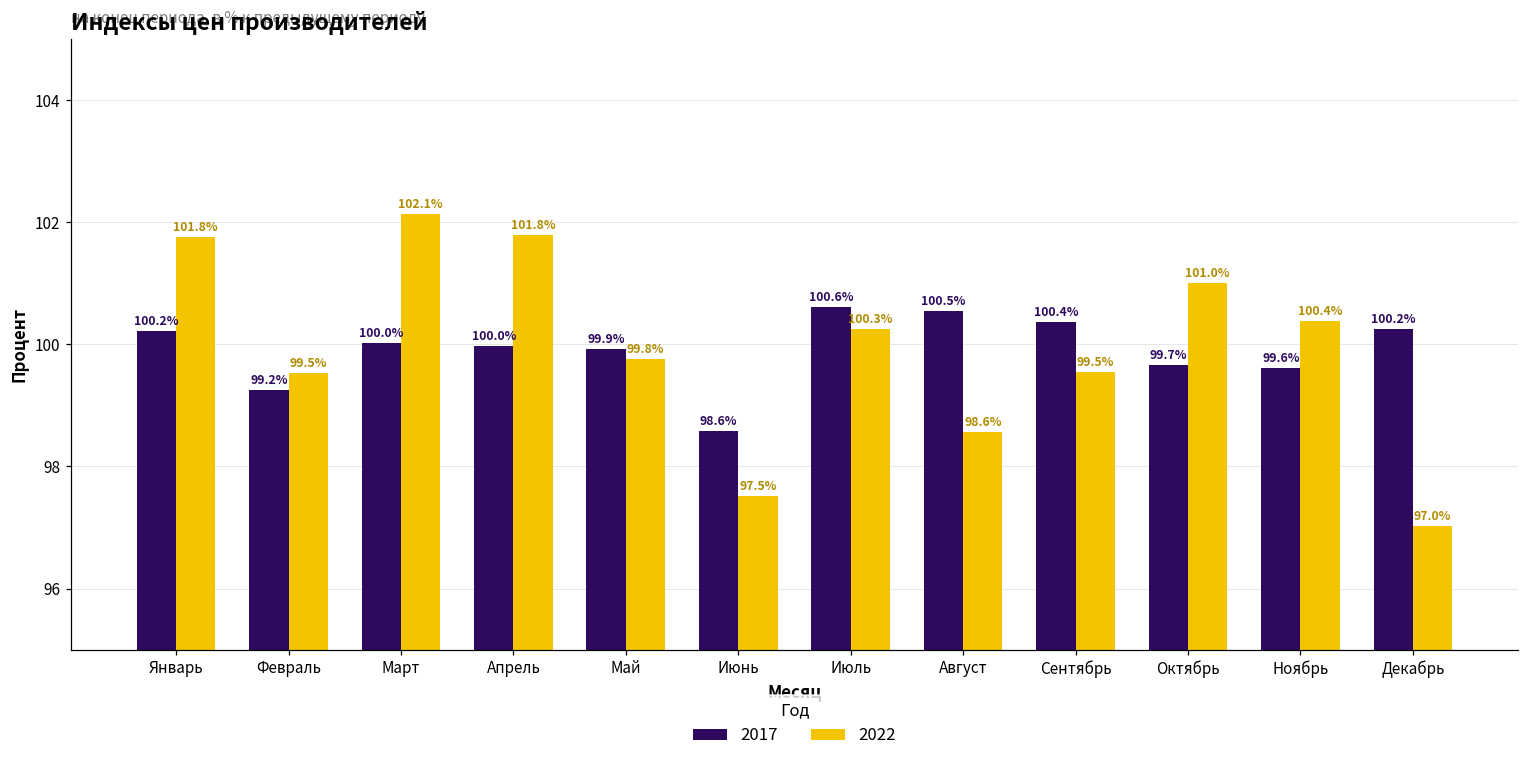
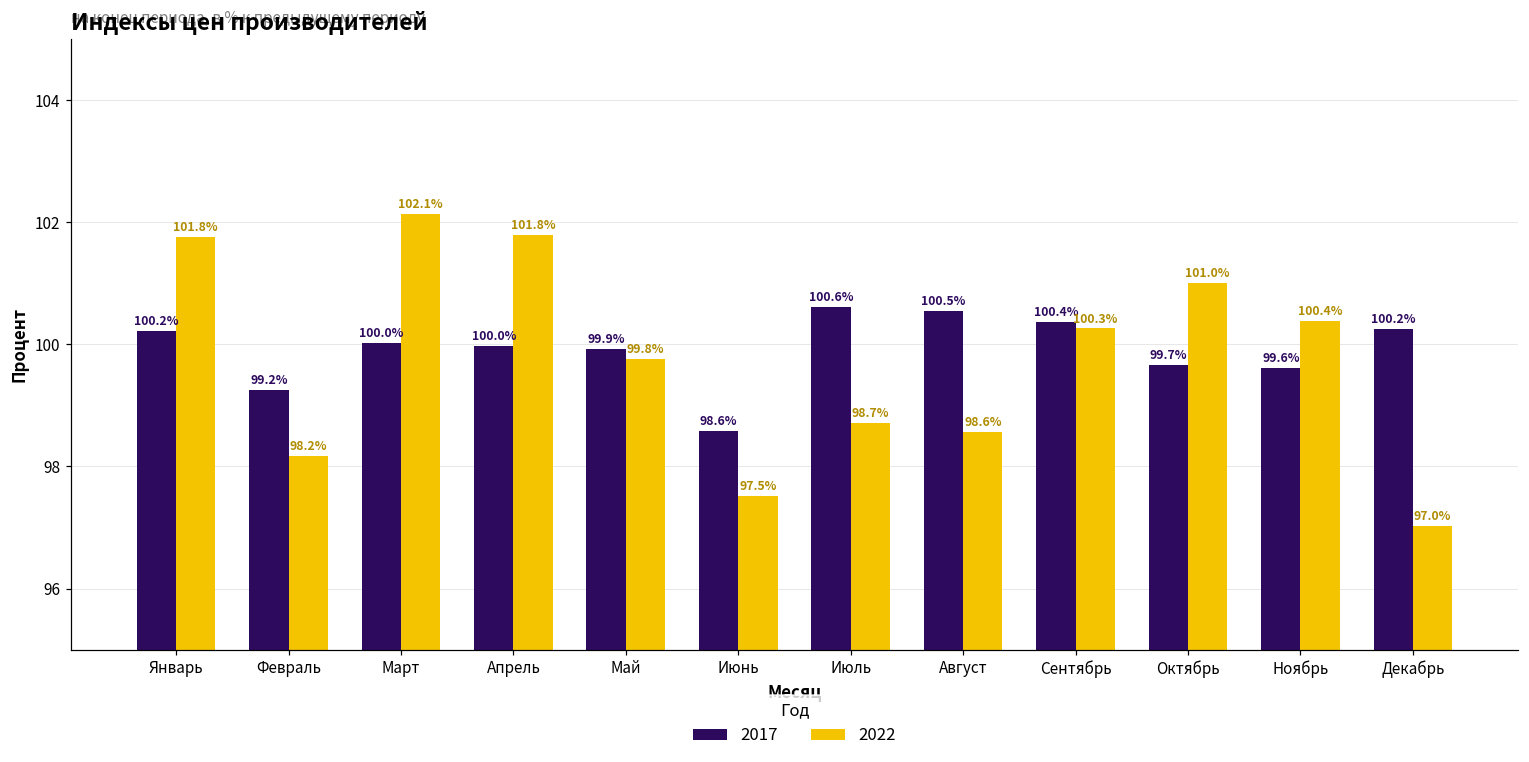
2022, Февраль: 99.5% -> 98.2%
2022, Июль: 100.3% -> 98.7%
2022, Сентябрь: 99.5% -> 100.3%
